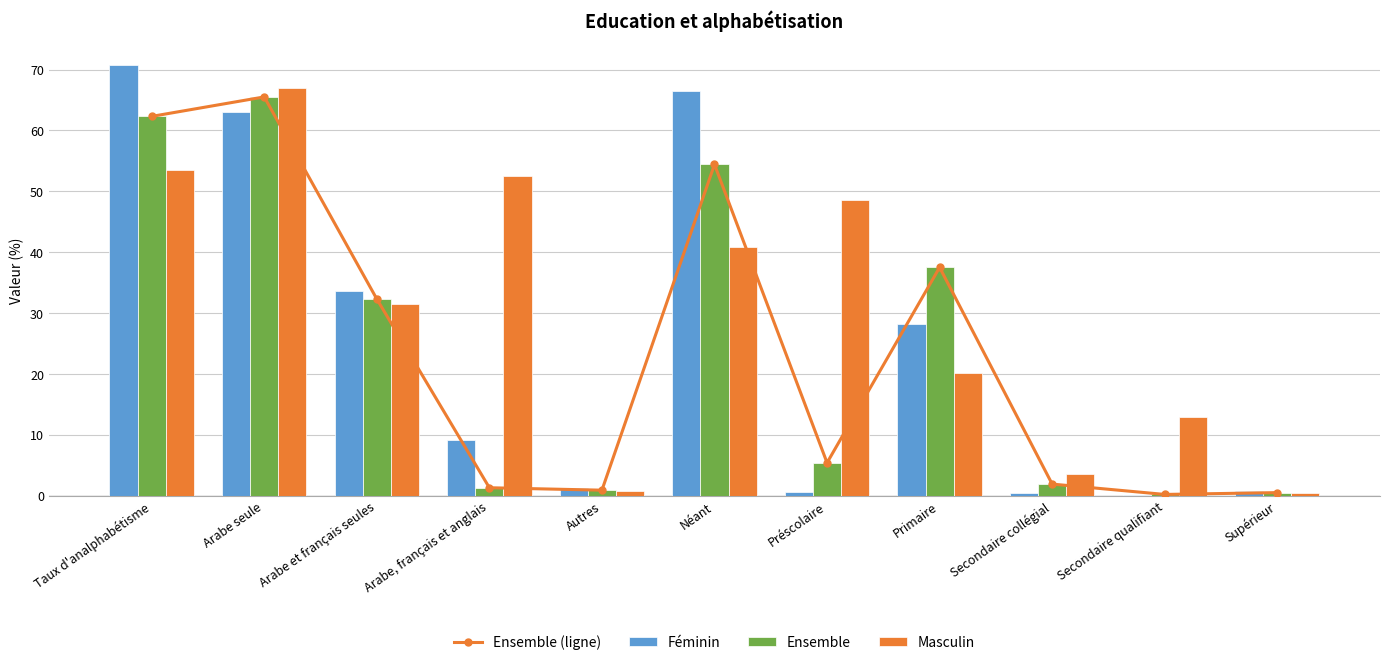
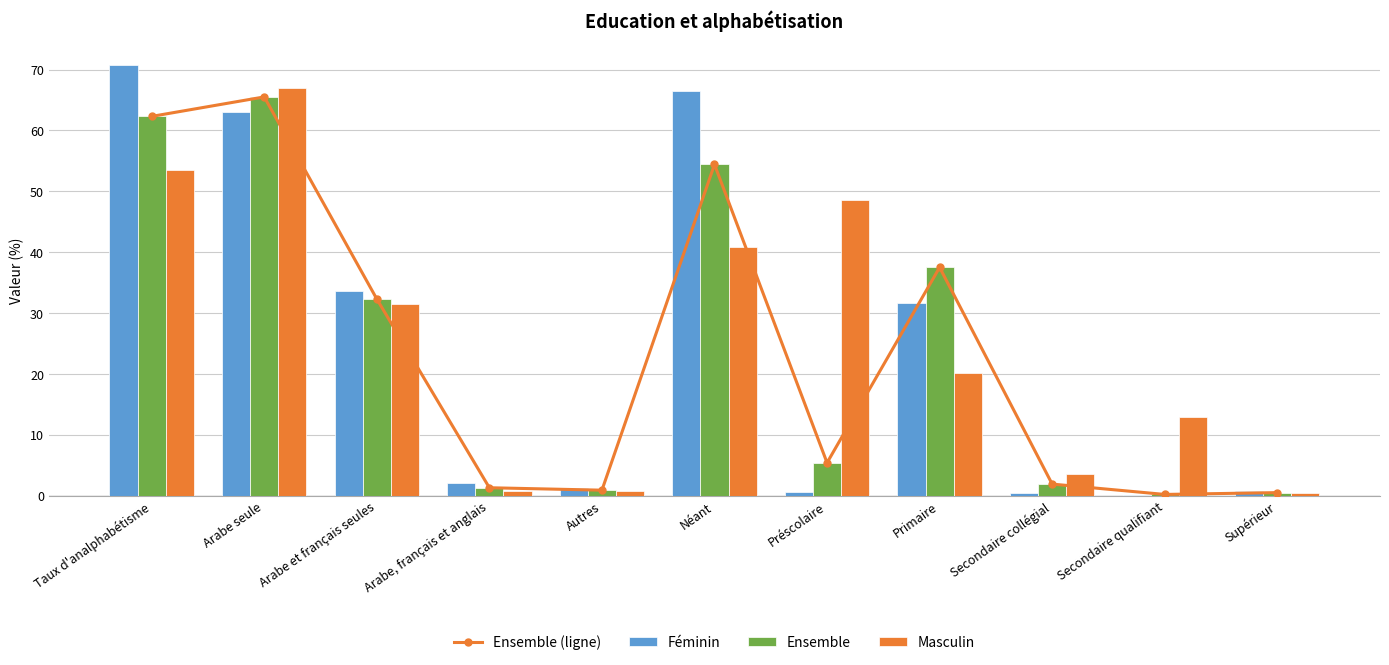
Féminin, Arabe, français et anglais: 9 -> 2
Masculin, Arabe, français et anglais: 53 -> 1
Féminin, Primaire: 28 -> 32
